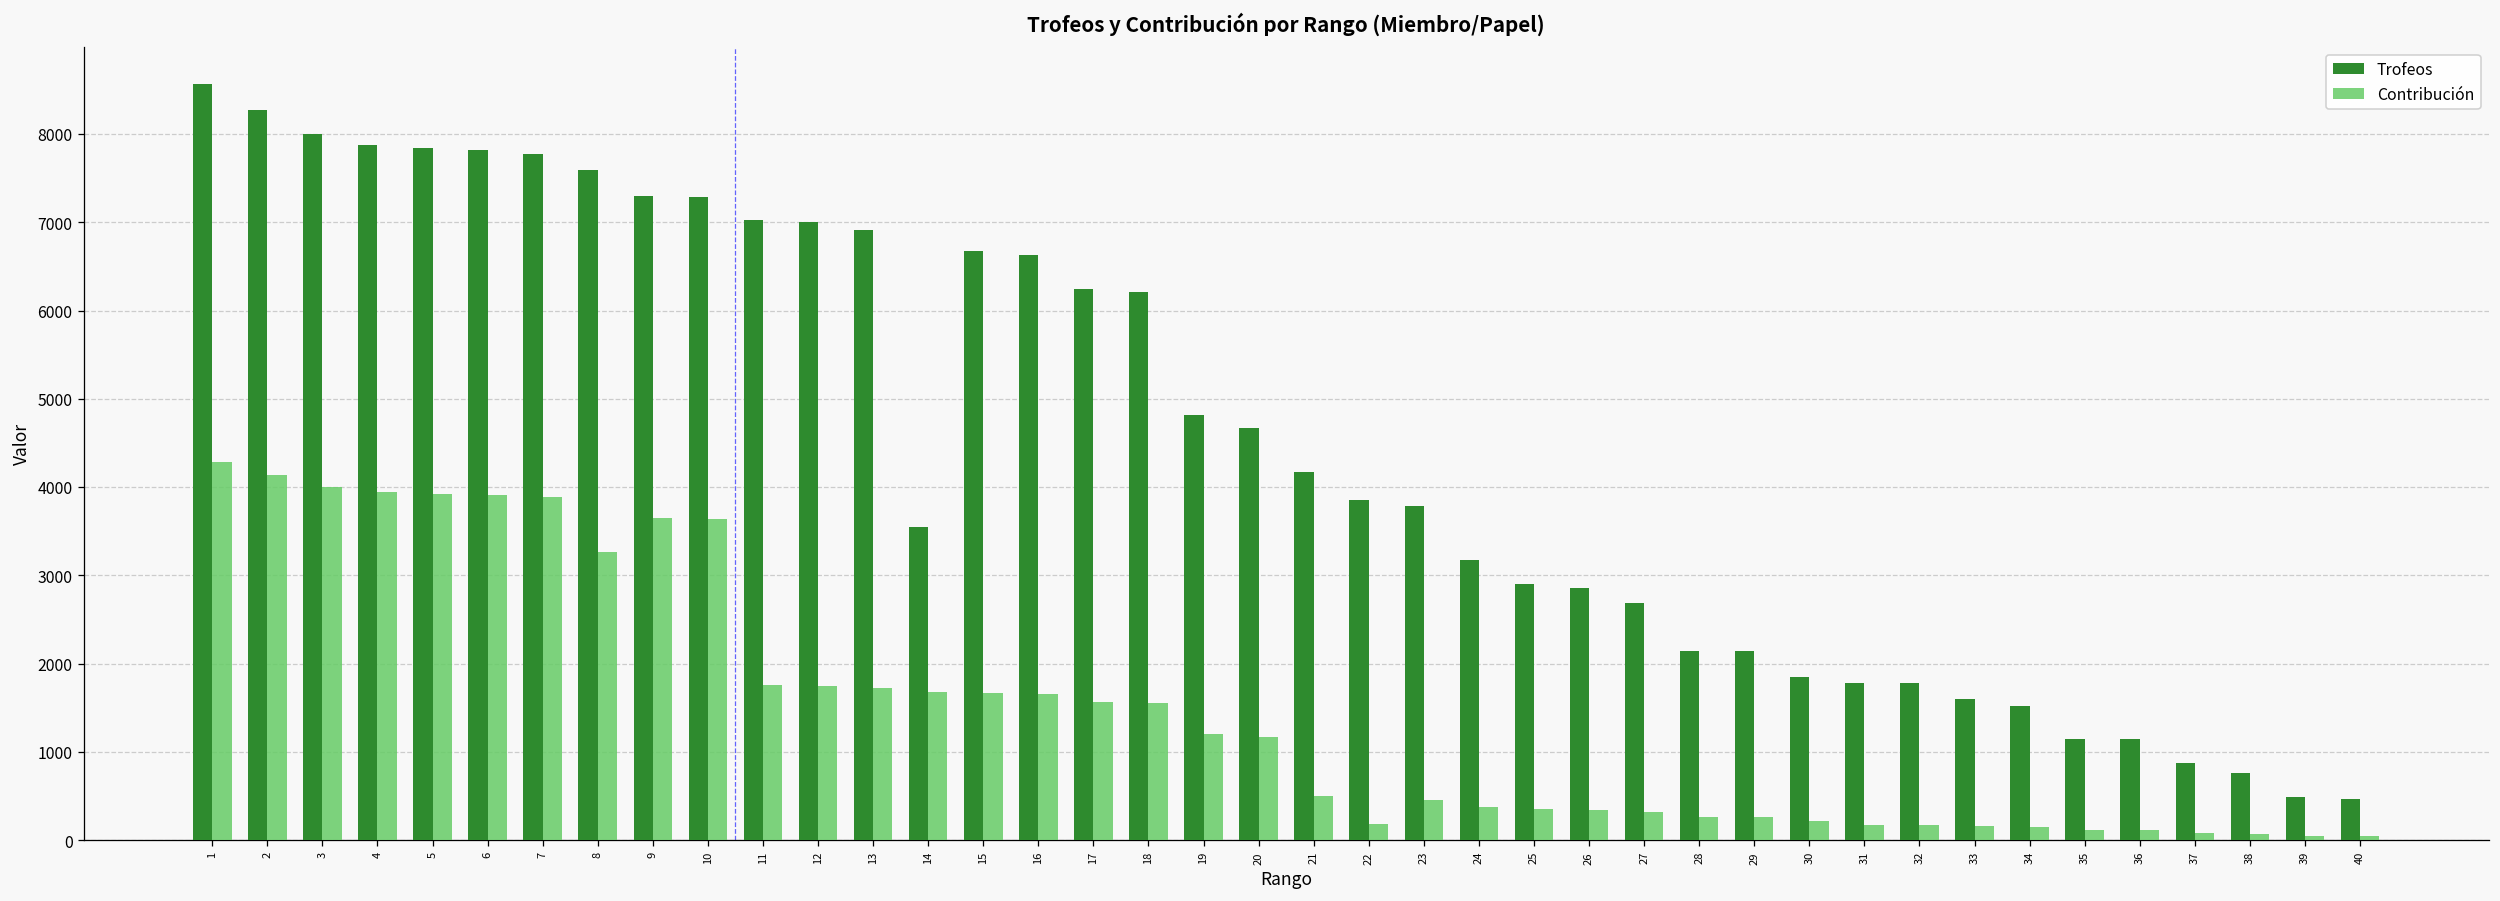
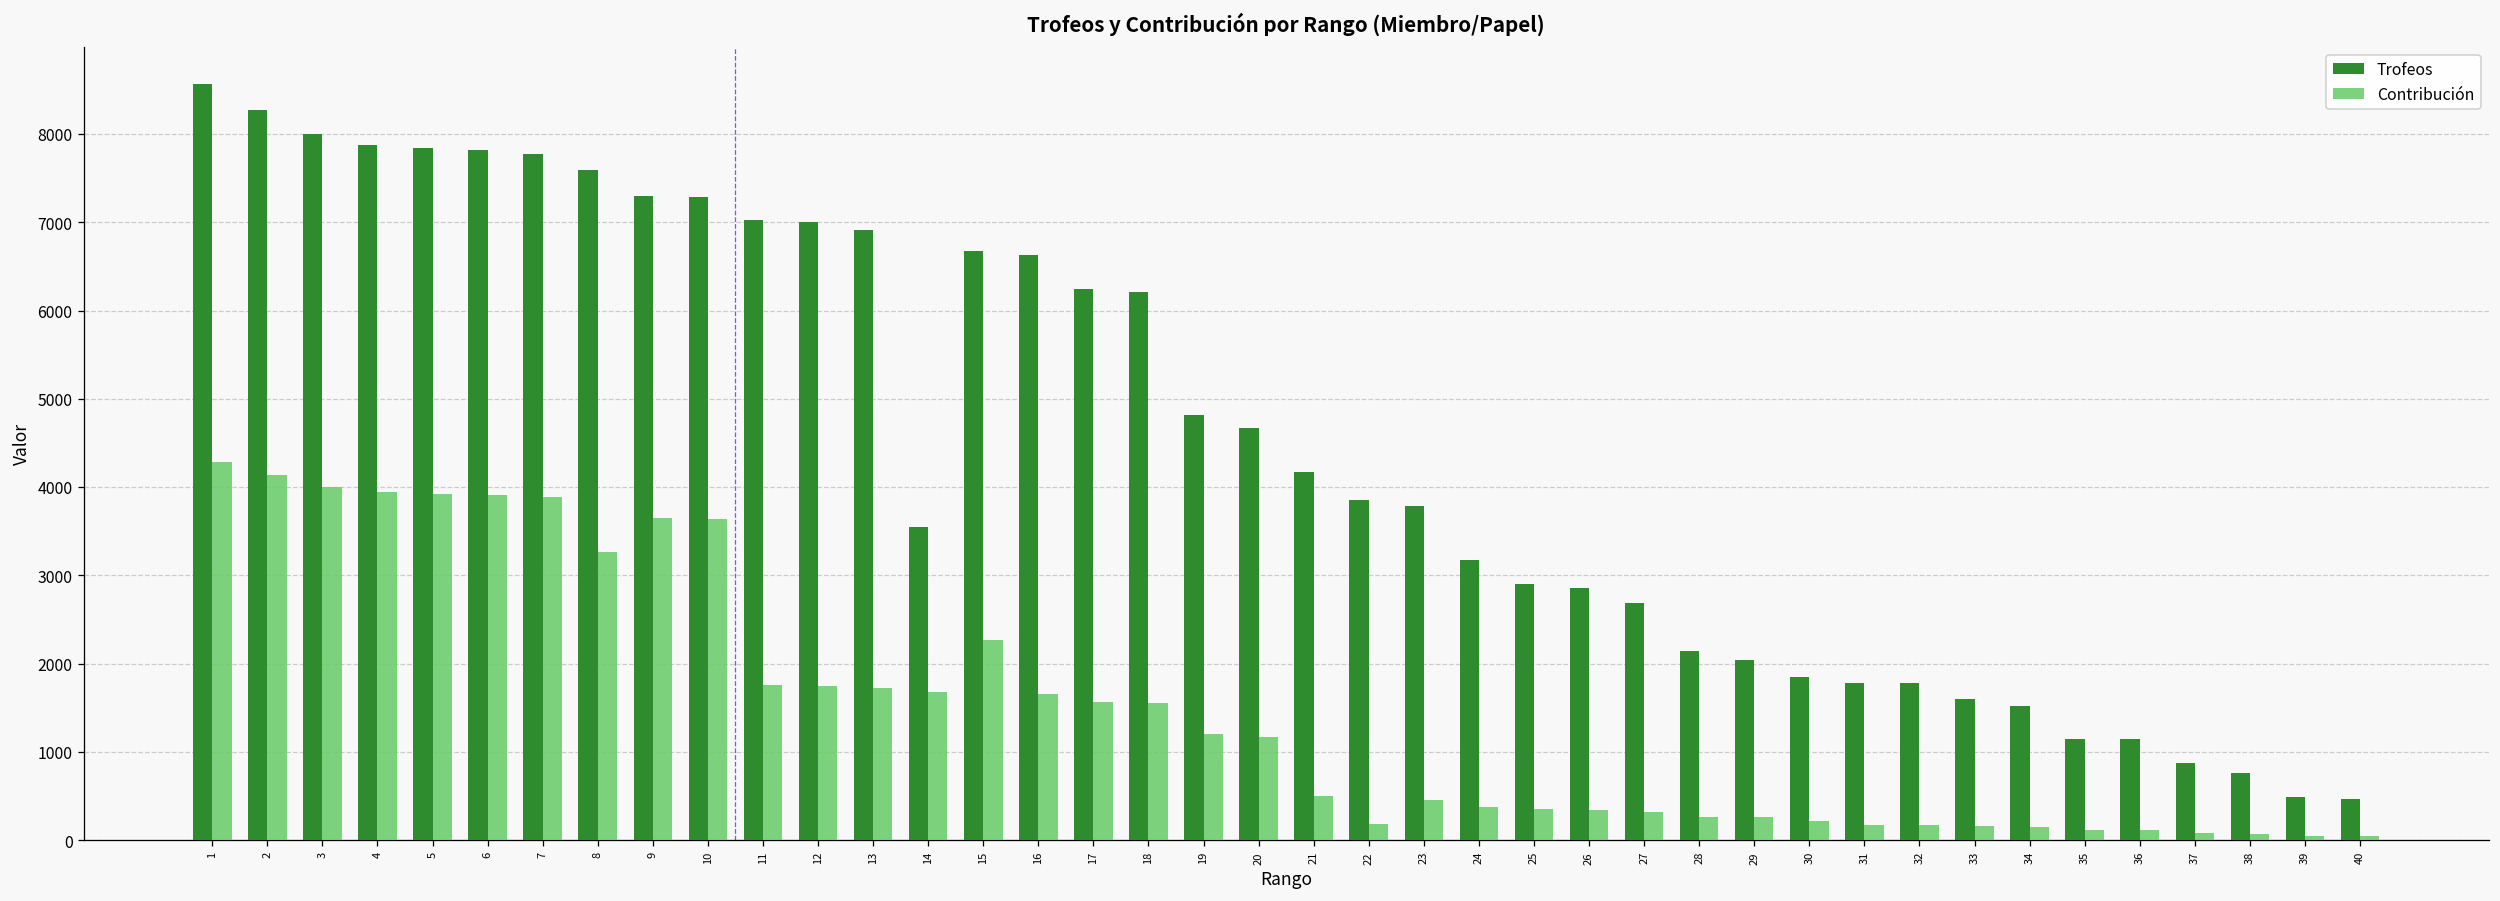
Contribución, 15: 1700 -> 2300
Trofeos, 29: 2100 -> 2000
